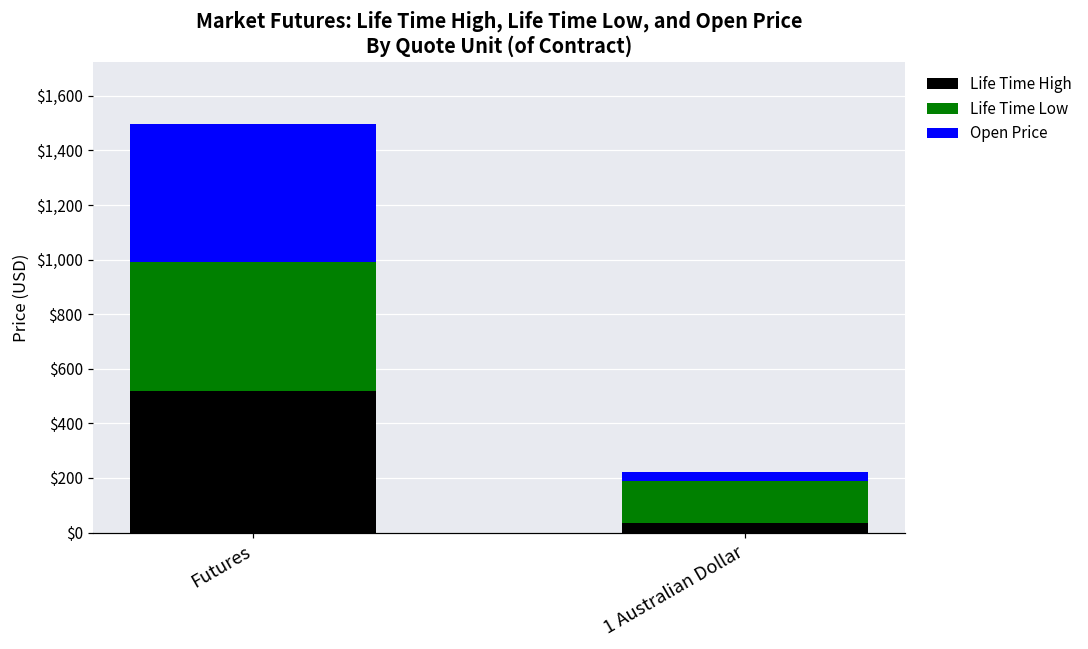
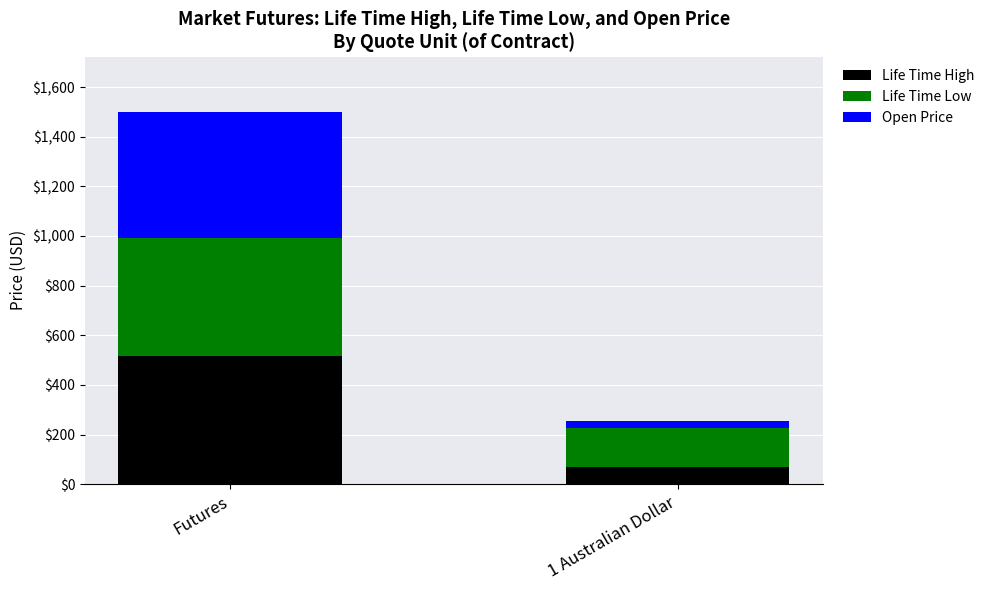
Life Time High, 1 Australian Dollar: $40 -> $70
